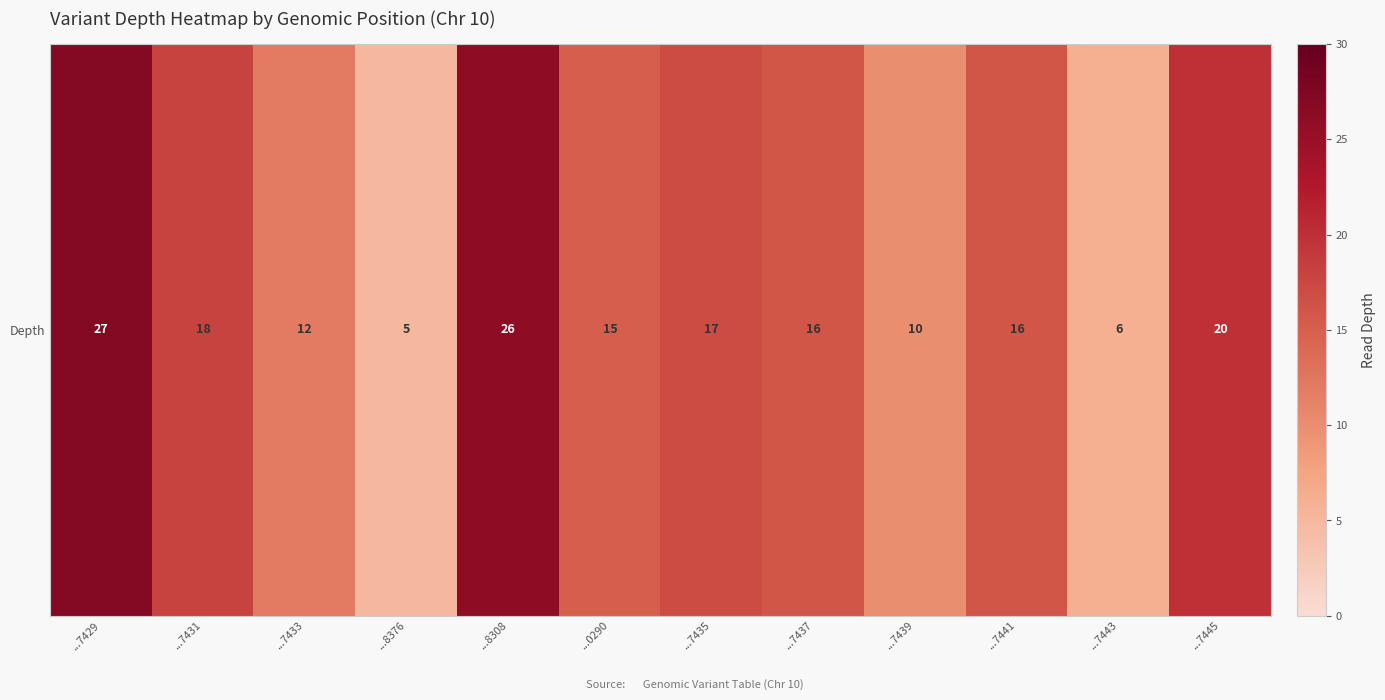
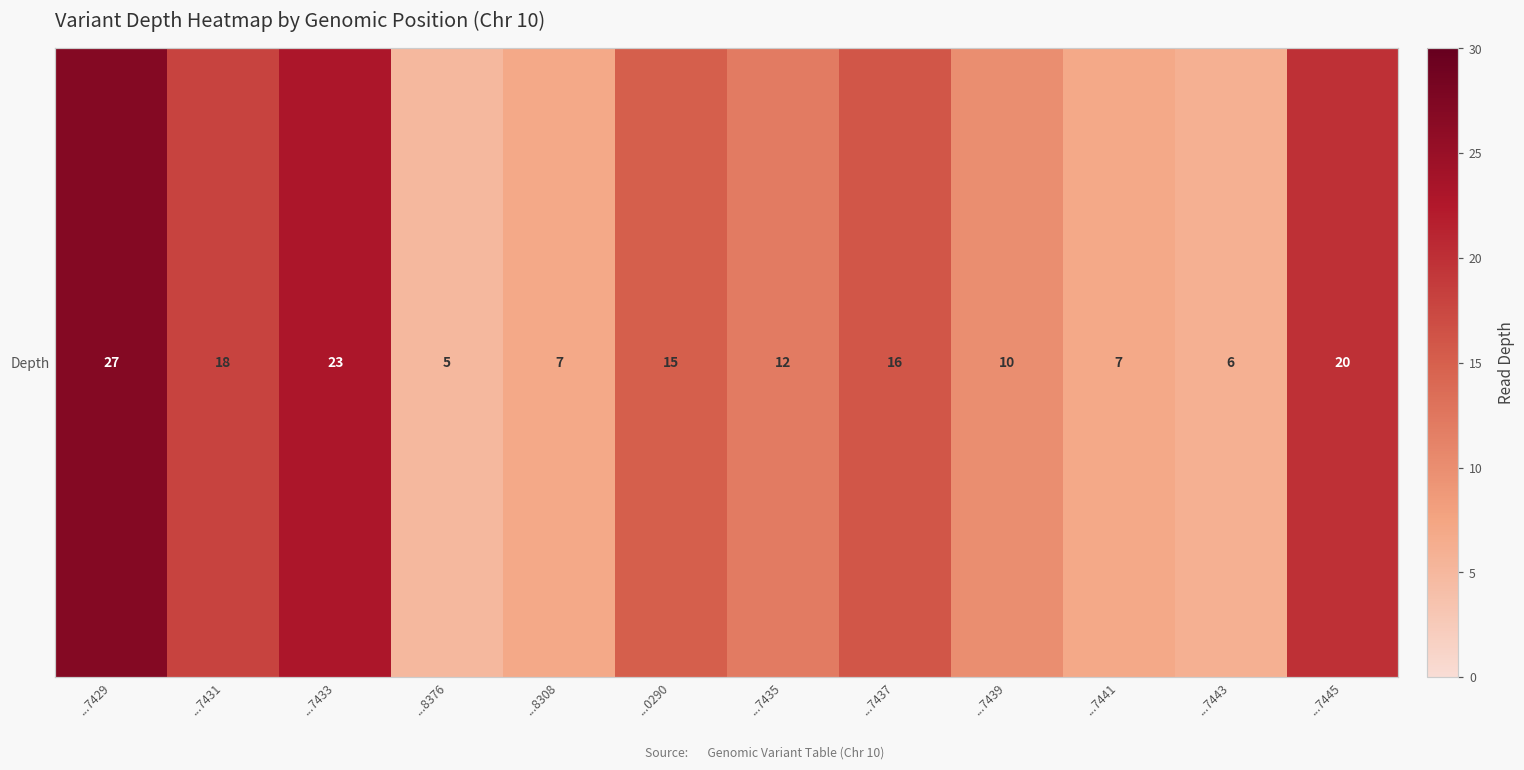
Depth, ...7433: 12 -> 23
Depth, ...8308: 26 -> 7
Depth, ...7435: 17 -> 12
Depth, ...7441: 16 -> 7
